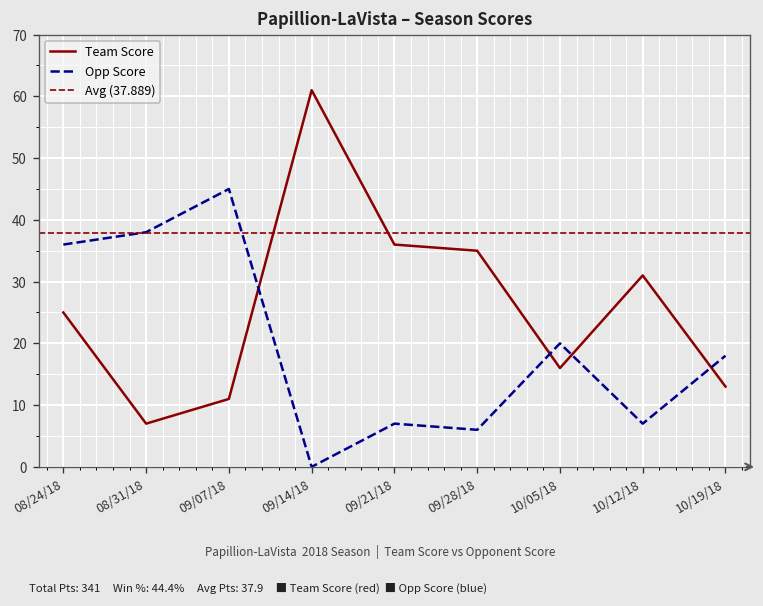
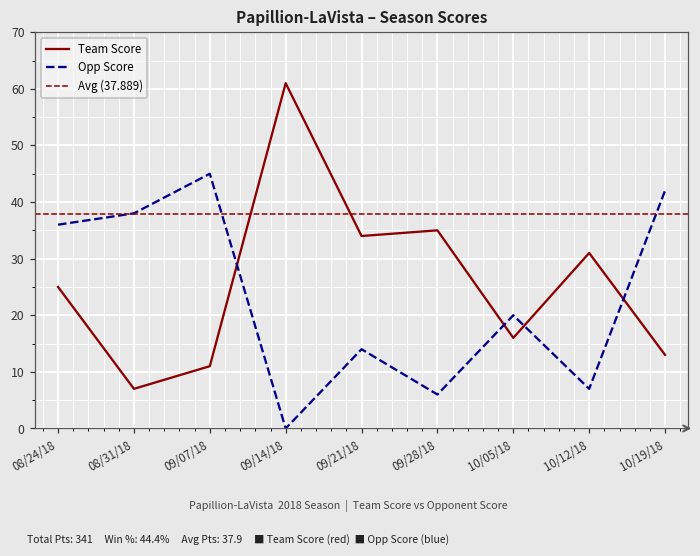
Team Score, 09/21/18: 36 -> 34
Opp Score, 09/21/18: 7 -> 14
Opp Score, 10/19/18: 18 -> 42
